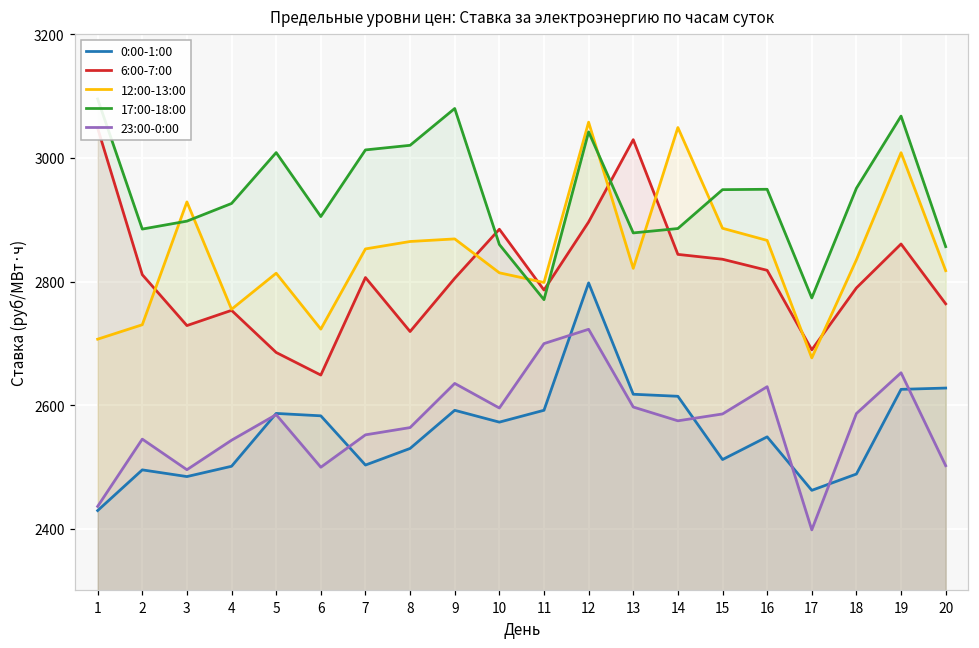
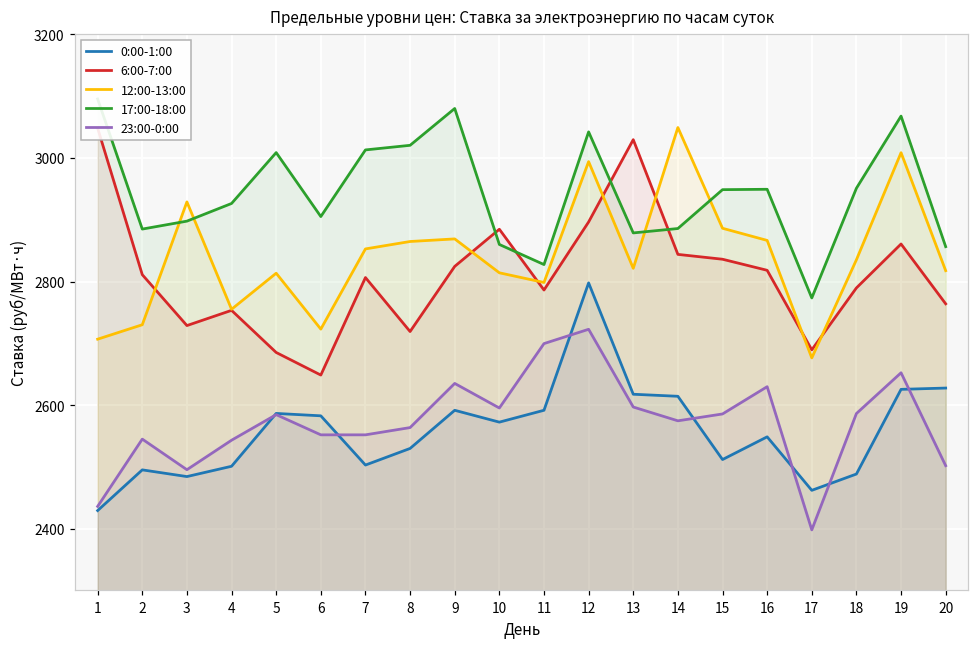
23:00-0:00, 6: 2500 -> 2550
6:00-7:00, 9: 2810 -> 2820
17:00-18:00, 11: 2770 -> 2830
12:00-13:00, 12: 3060 -> 2990
